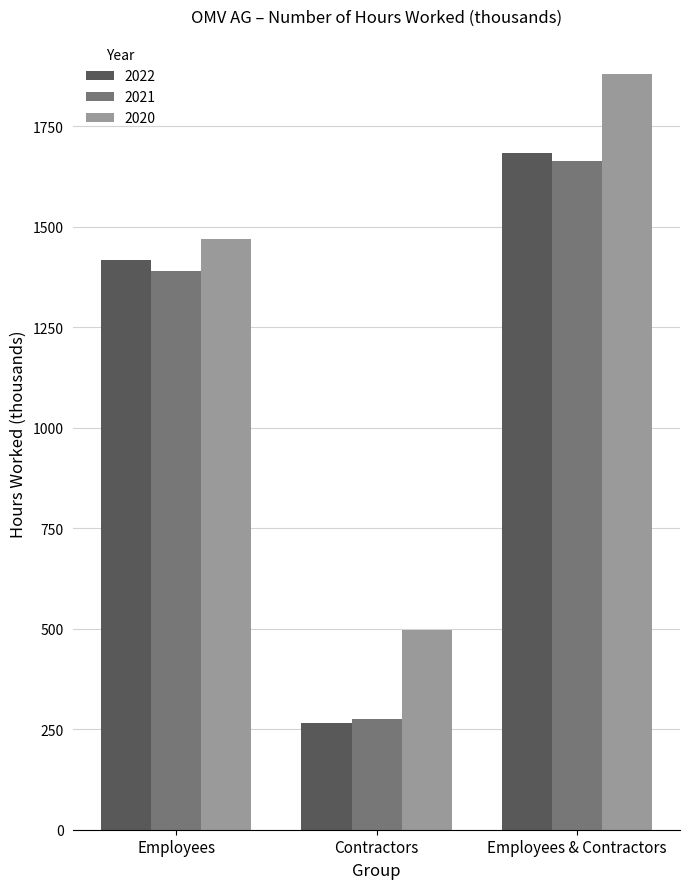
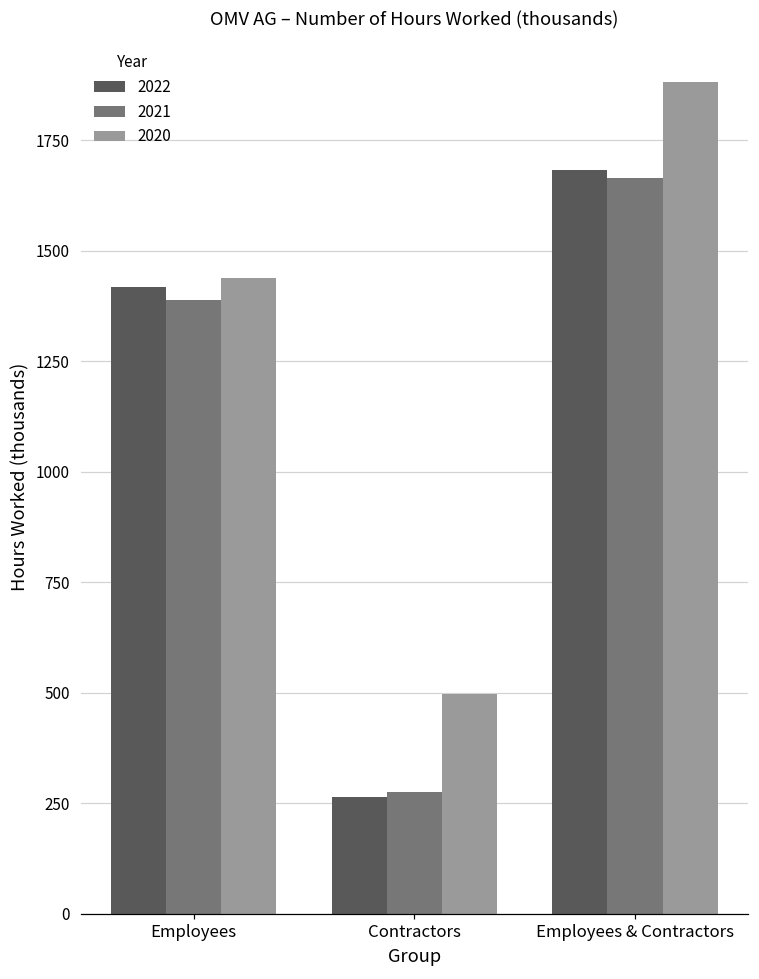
2020, Employees: 1470 -> 1440
